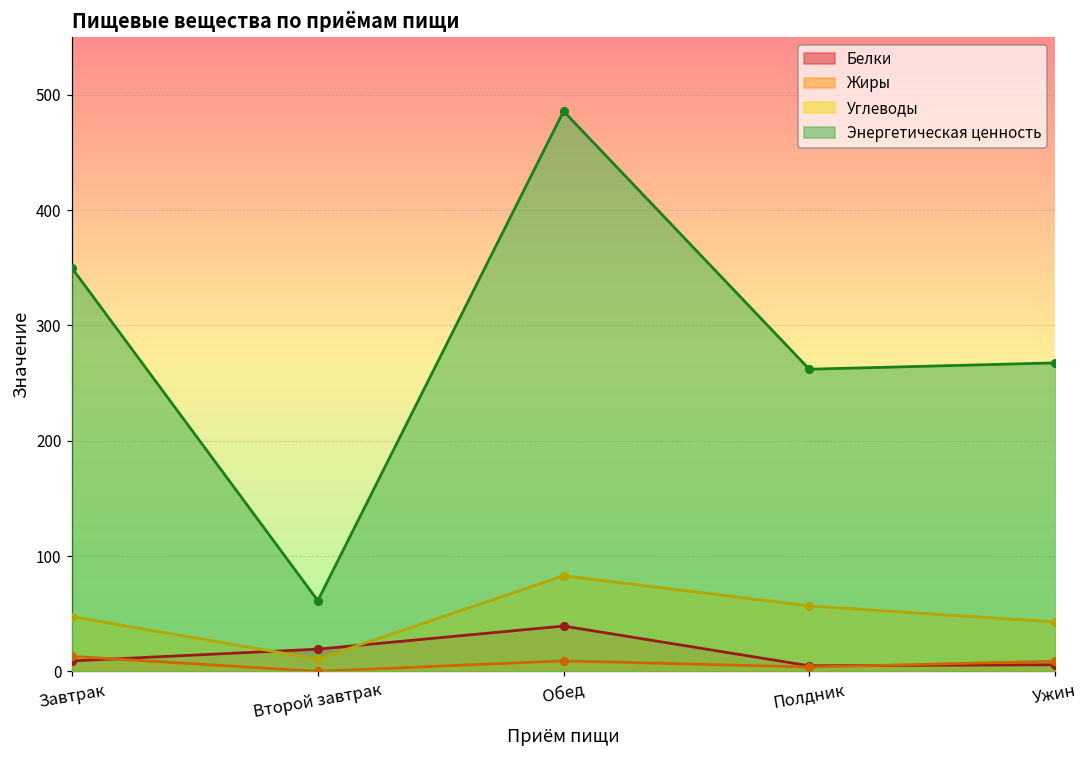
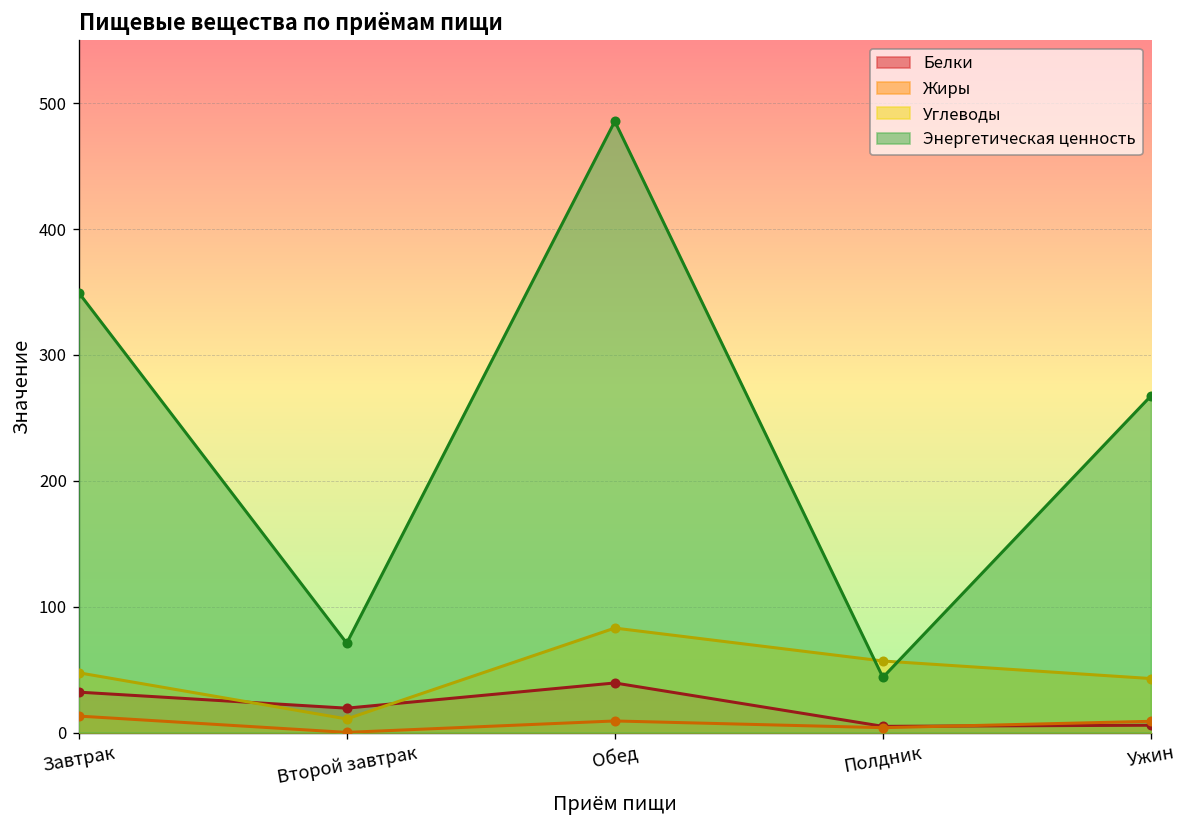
Белки, Завтрак: 9 -> 32
Энергетическая ценность, Второй завтрак: 61 -> 71
Энергетическая ценность, Полдник: 262 -> 44
